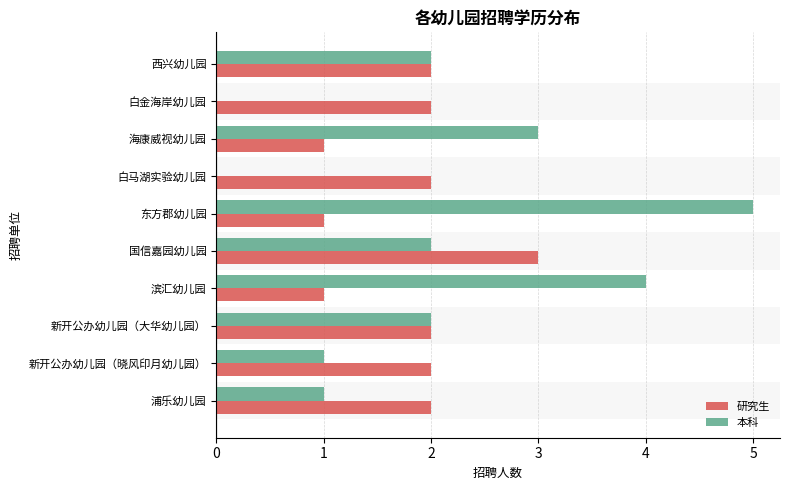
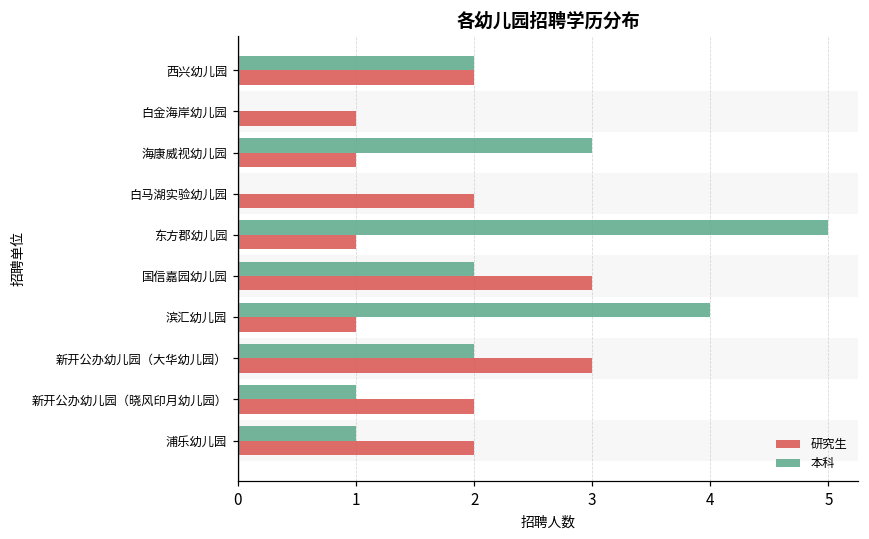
研究生, 白金海岸幼儿园: 2 -> 1
研究生, 新开公办幼儿园（大华幼儿园）: 2 -> 3
